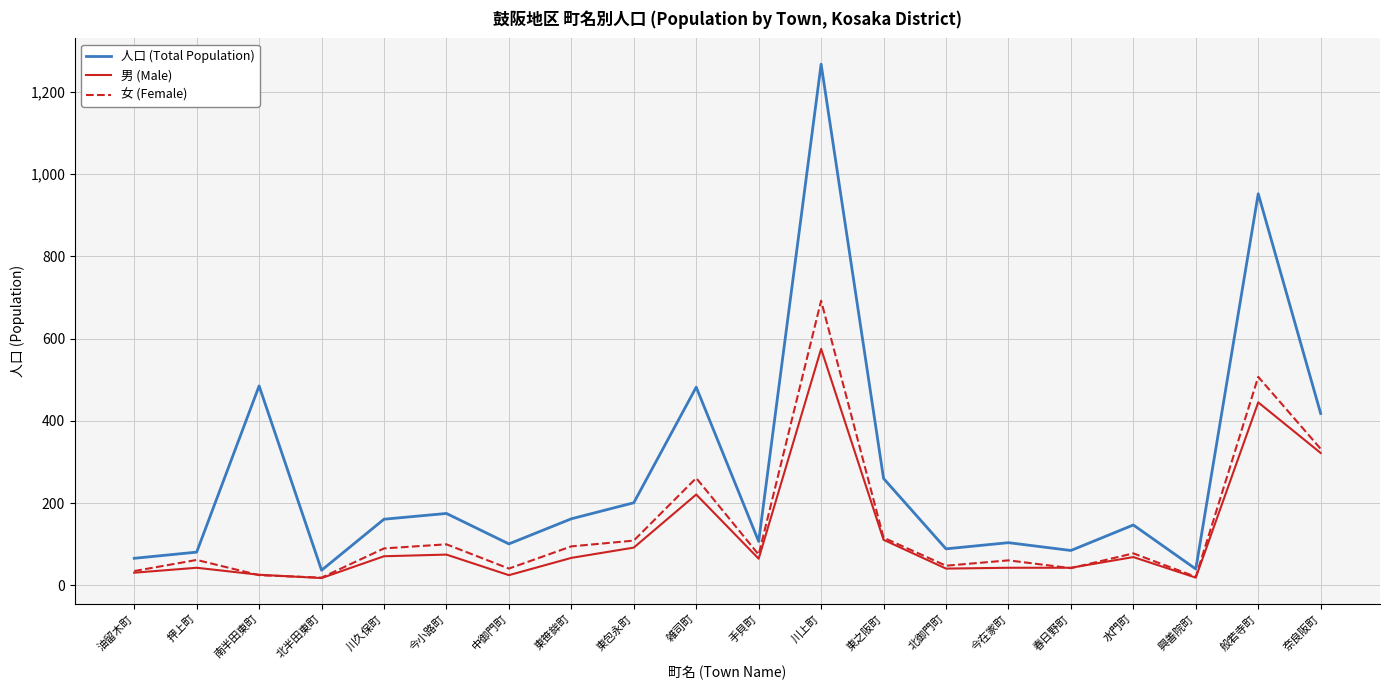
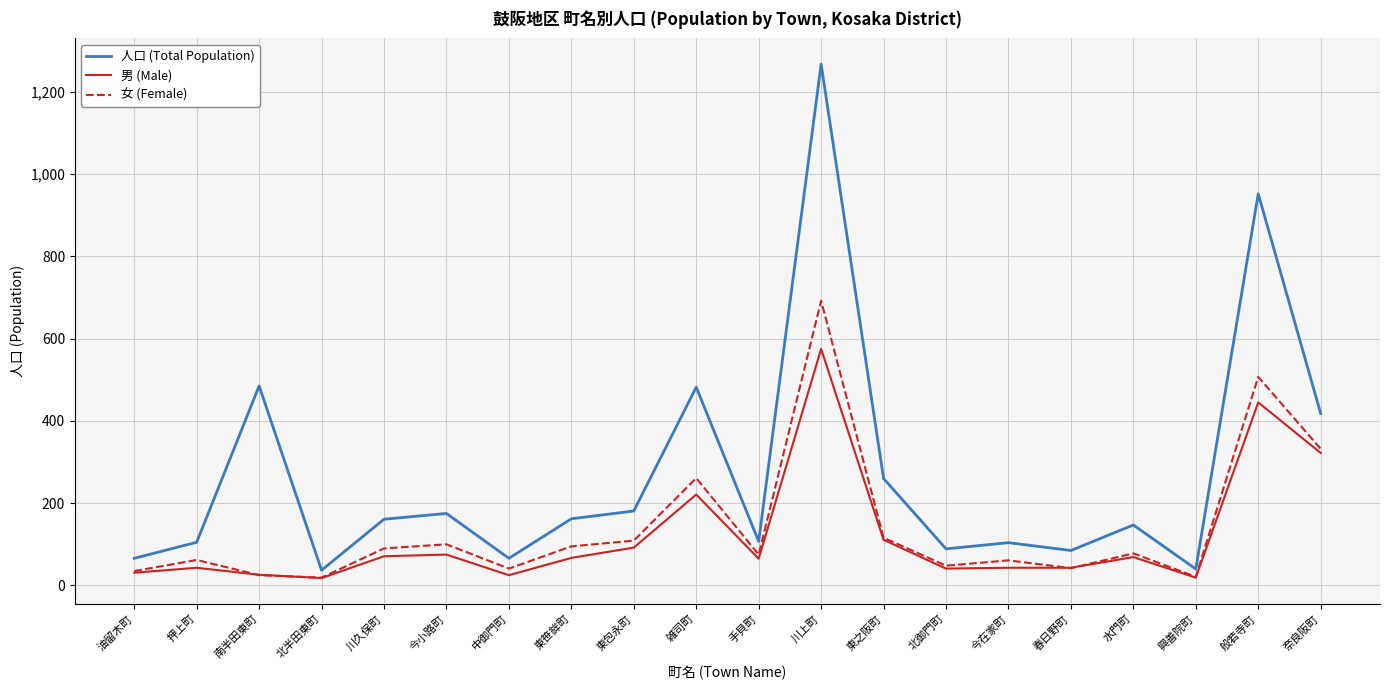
人口 (Total Population), 押上町: 80 -> 110
人口 (Total Population), 中御門町: 100 -> 70
人口 (Total Population), 東包永町: 200 -> 180
